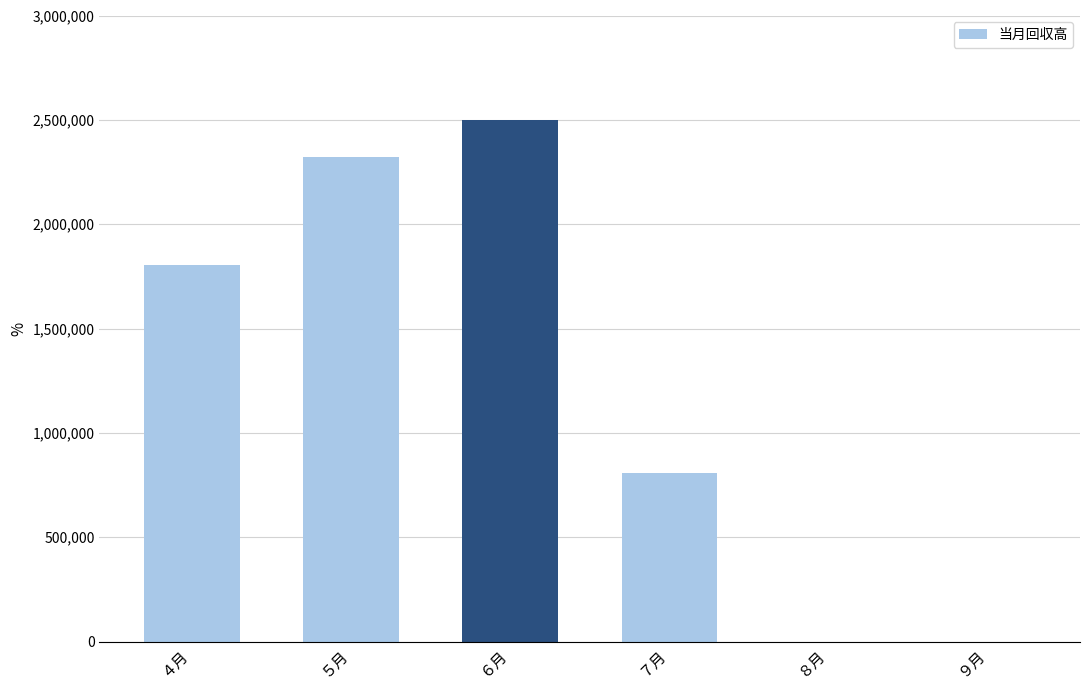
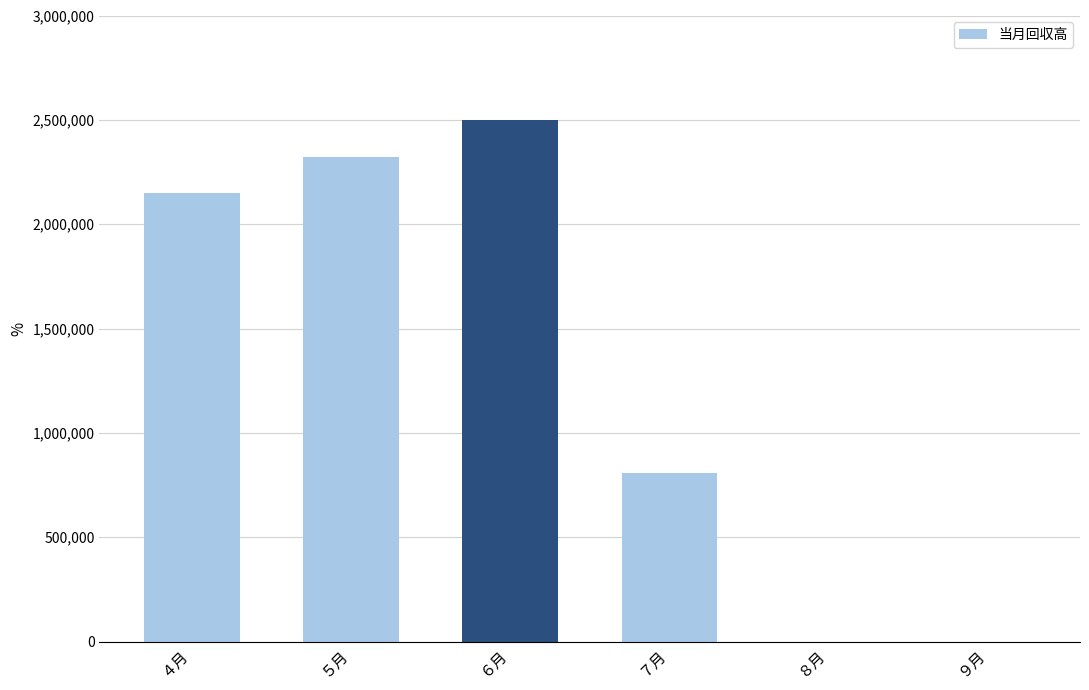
４月: 1,800,000 -> 2,150,000
